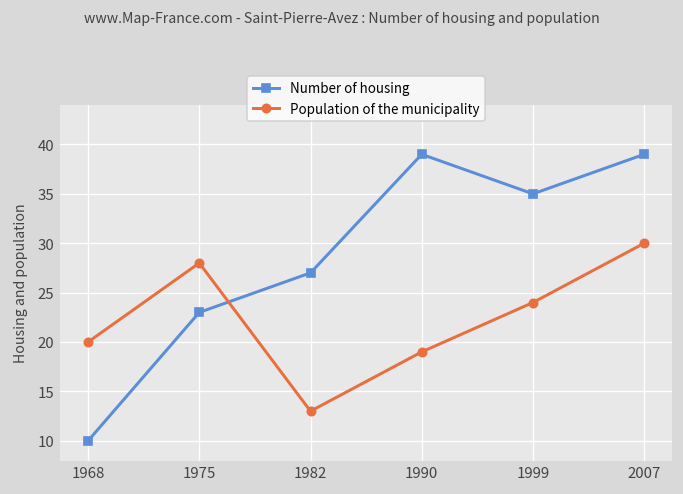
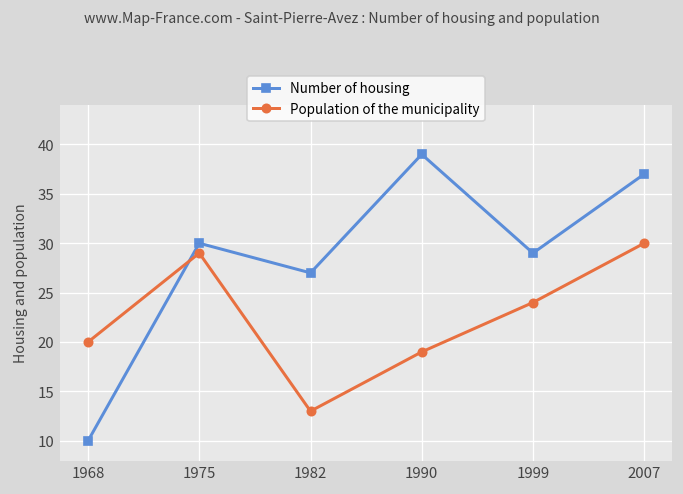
Number of housing, 1975: 23 -> 30
Population of the municipality, 1975: 28 -> 29
Number of housing, 1999: 35 -> 29
Number of housing, 2007: 39 -> 37
